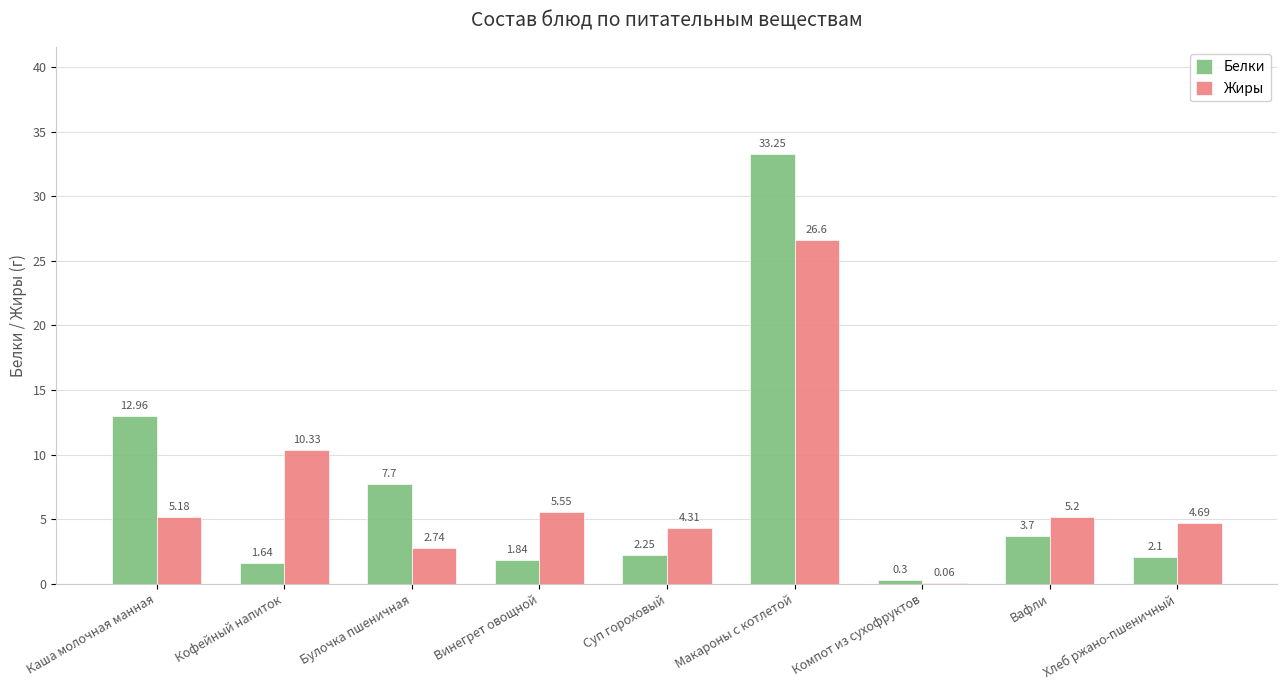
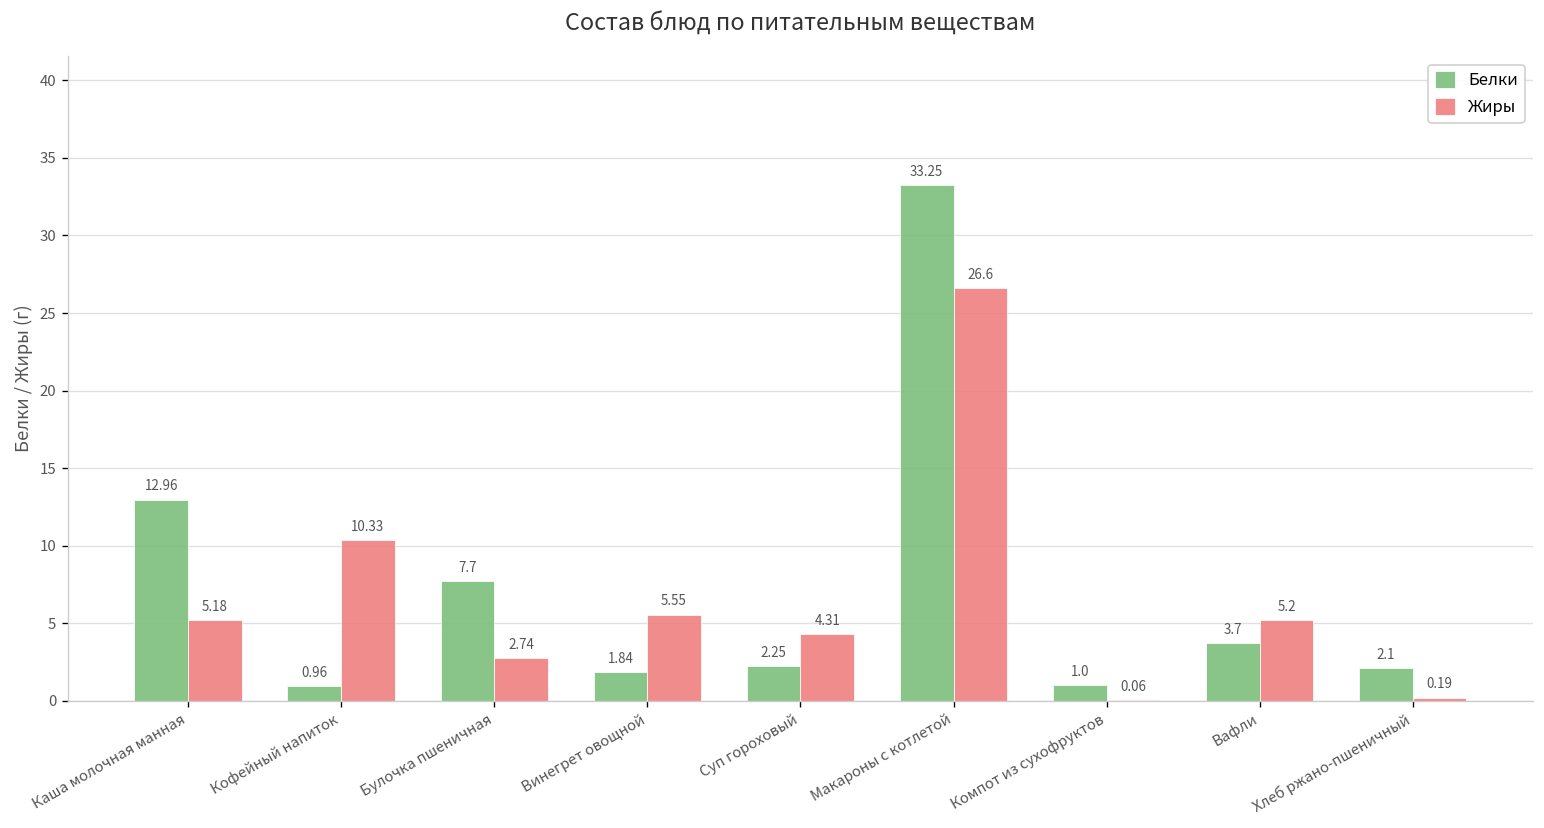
Белки, Кофейный напиток: 1.64 -> 0.96
Белки, Компот из сухофруктов: 0.3 -> 1.0
Жиры, Хлеб ржано-пшеничный: 4.69 -> 0.19
